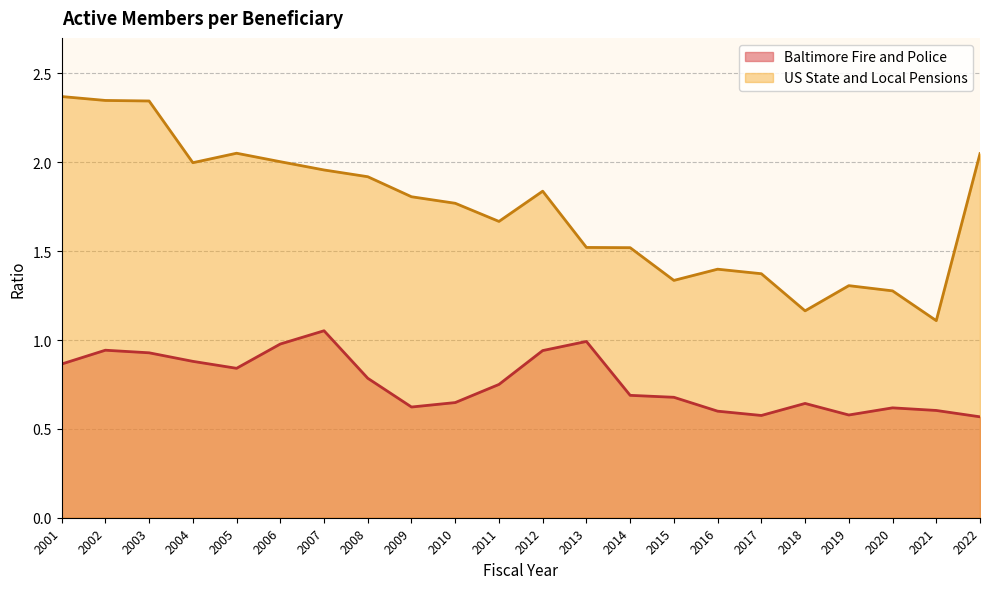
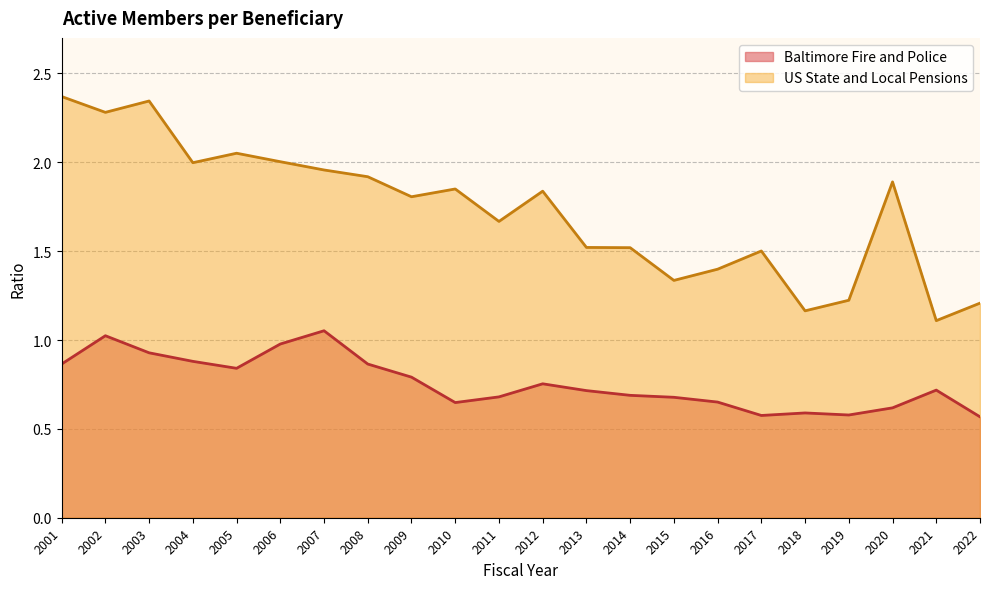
Baltimore Fire and Police, 2002: 0.94 -> 1.02
US State and Local Pensions, 2002: 2.35 -> 2.28
Baltimore Fire and Police, 2008: 0.78 -> 0.86
Baltimore Fire and Police, 2009: 0.62 -> 0.79
US State and Local Pensions, 2010: 1.77 -> 1.85
Baltimore Fire and Police, 2011: 0.75 -> 0.68
Baltimore Fire and Police, 2012: 0.94 -> 0.75
Baltimore Fire and Police, 2013: 0.99 -> 0.72
Baltimore Fire and Police, 2016: 0.60 -> 0.65
US State and Local Pensions, 2017: 1.37 -> 1.50
Baltimore Fire and Police, 2018: 0.64 -> 0.59
US State and Local Pensions, 2019: 1.31 -> 1.22
US State and Local Pensions, 2020: 1.28 -> 1.89
Baltimore Fire and Police, 2021: 0.60 -> 0.72
US State and Local Pensions, 2022: 2.05 -> 1.21
